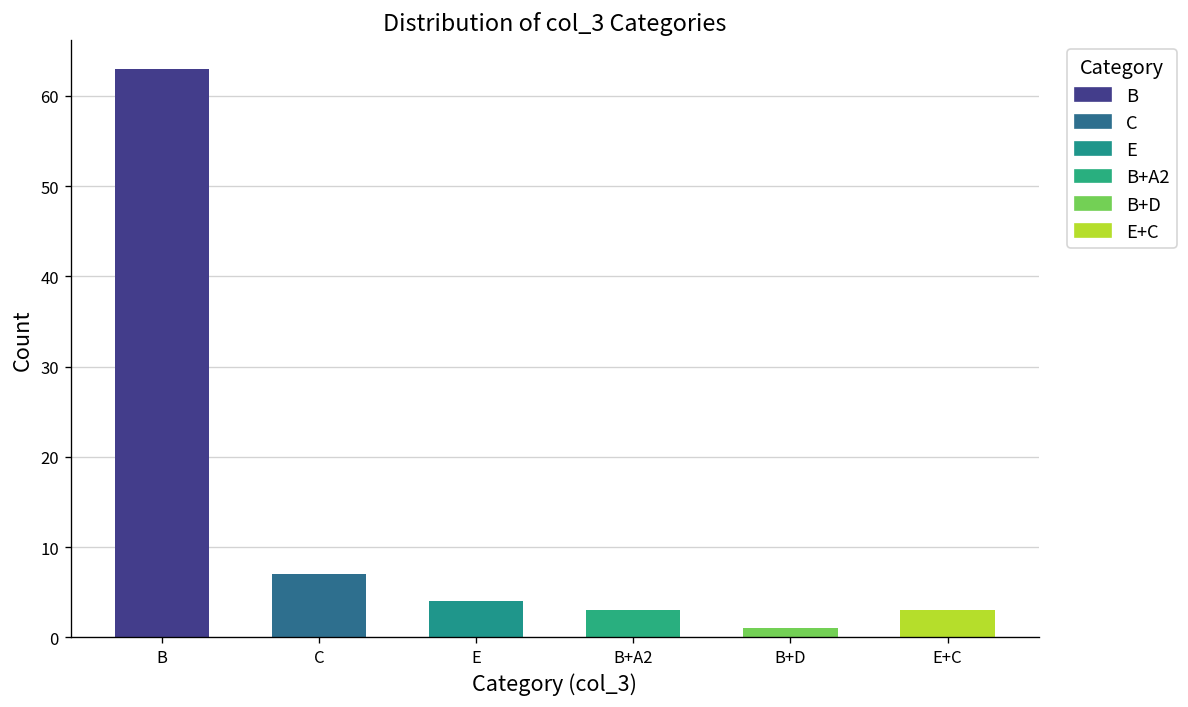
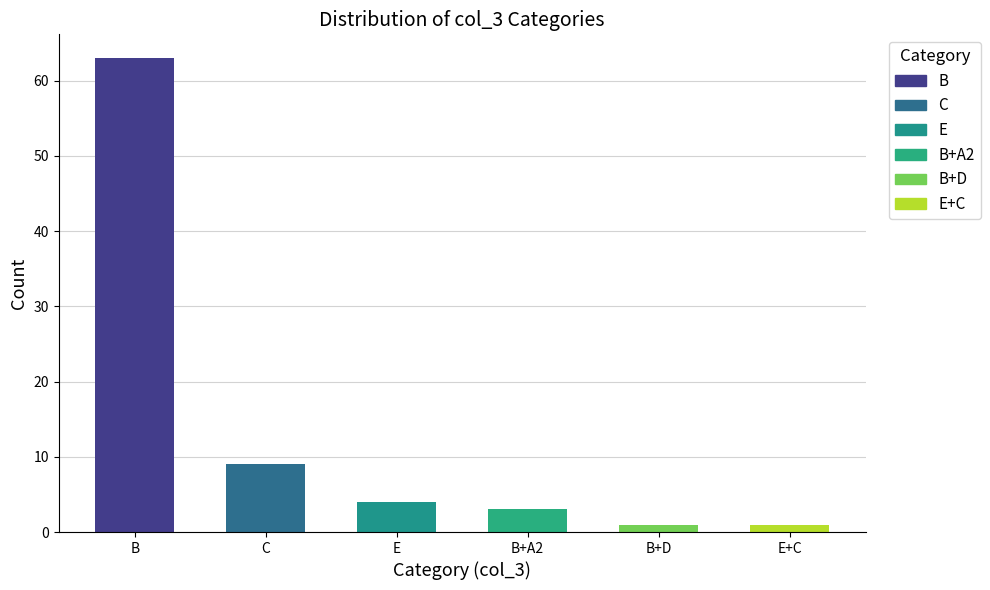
C: 7 -> 9
E+C: 3 -> 1
